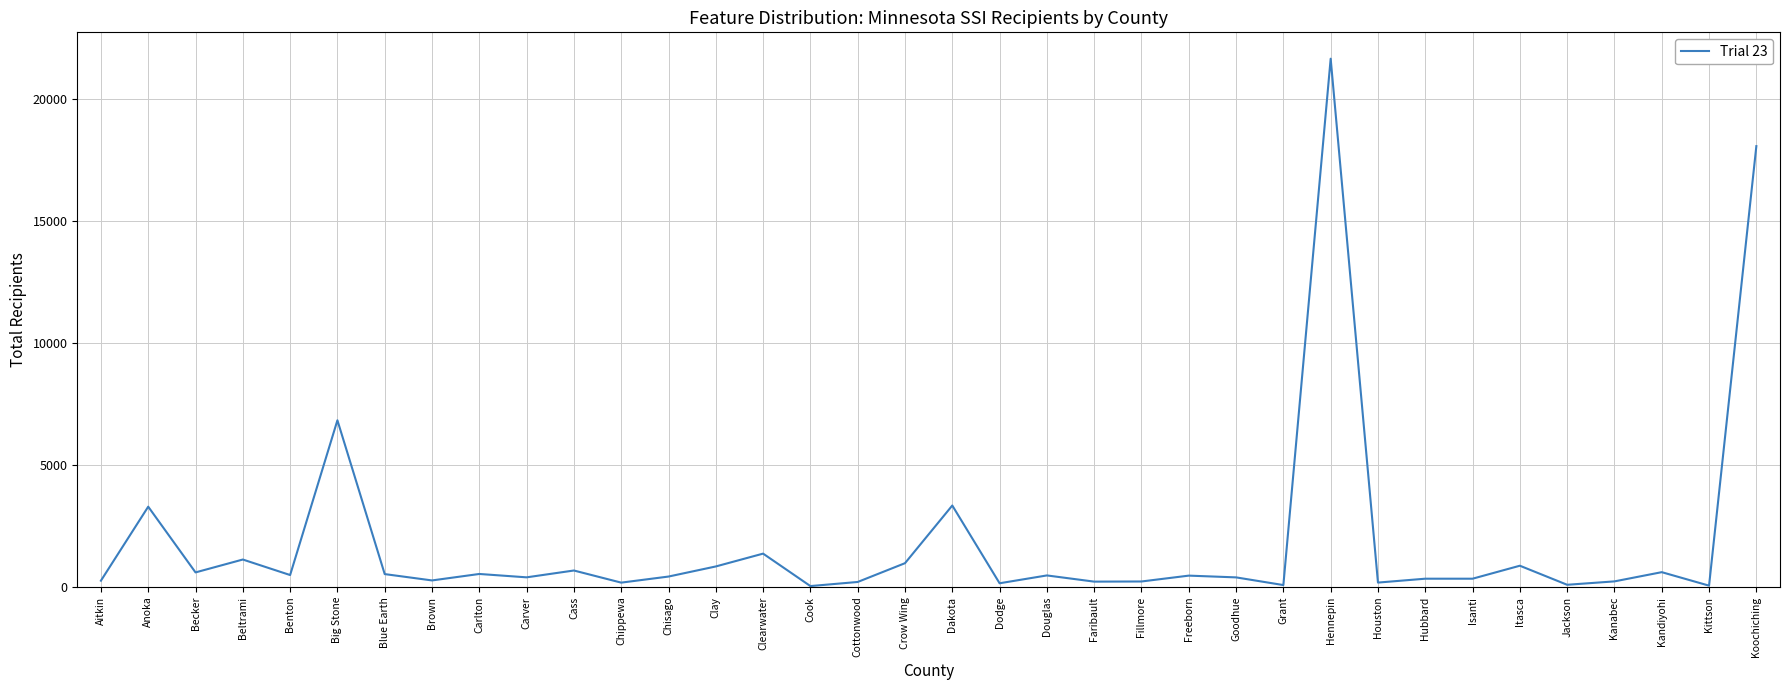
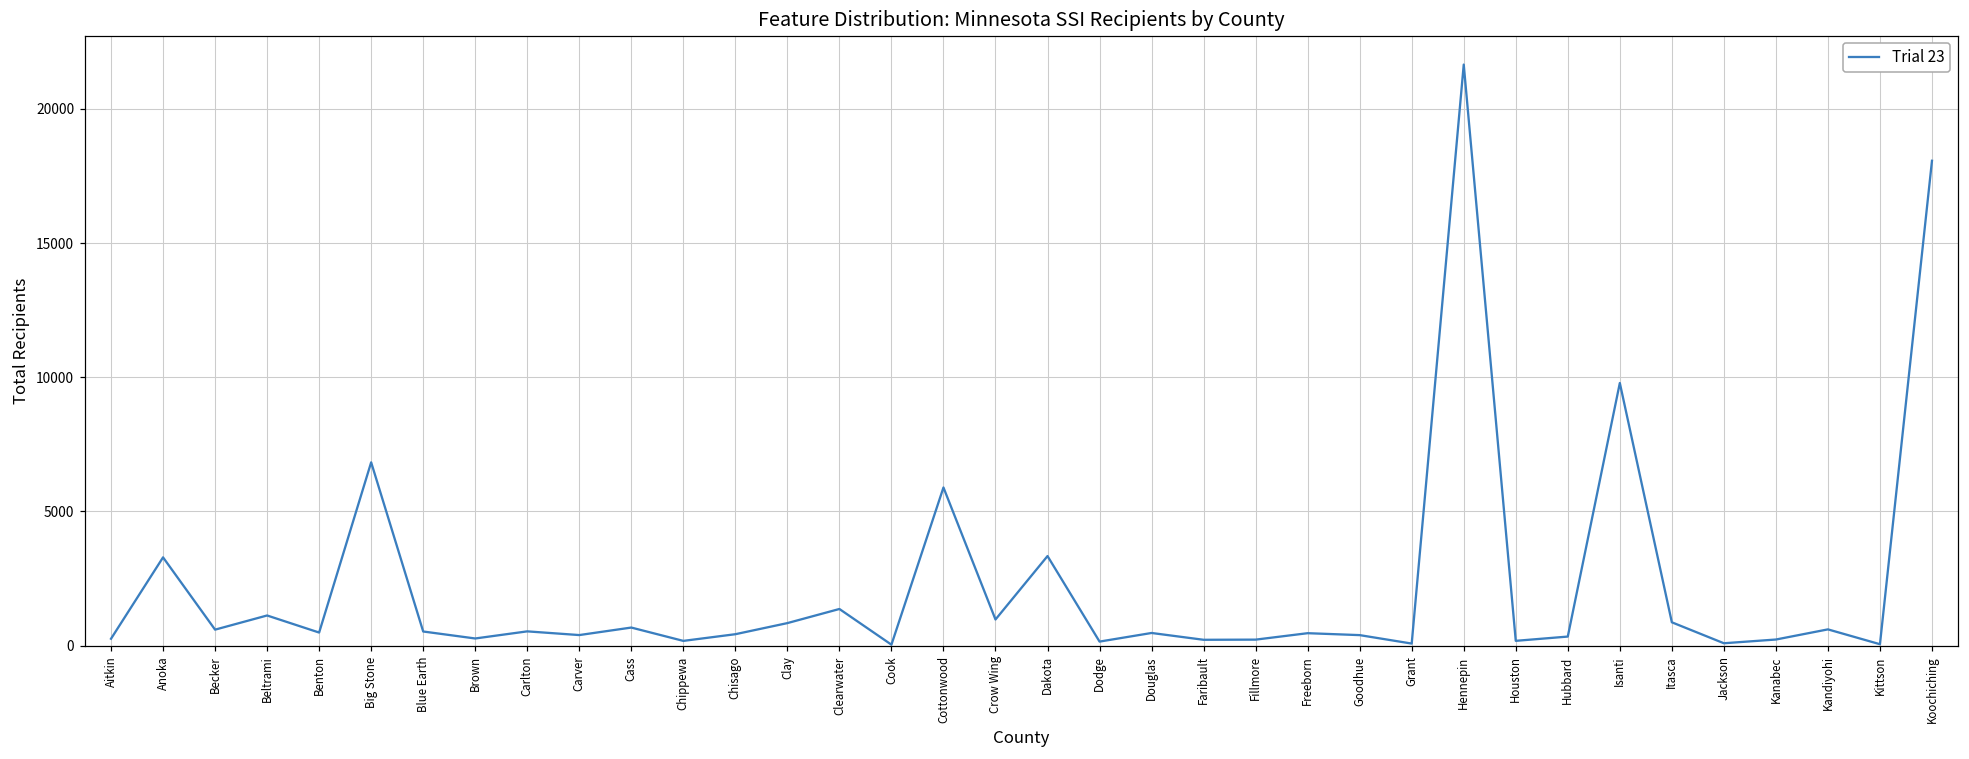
Cottonwood: 200 -> 5900
Isanti: 300 -> 9800
